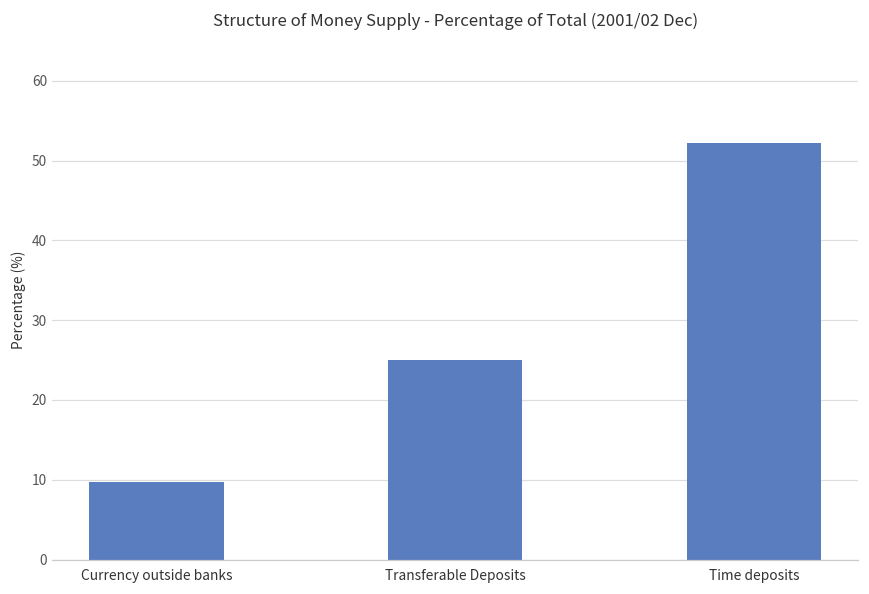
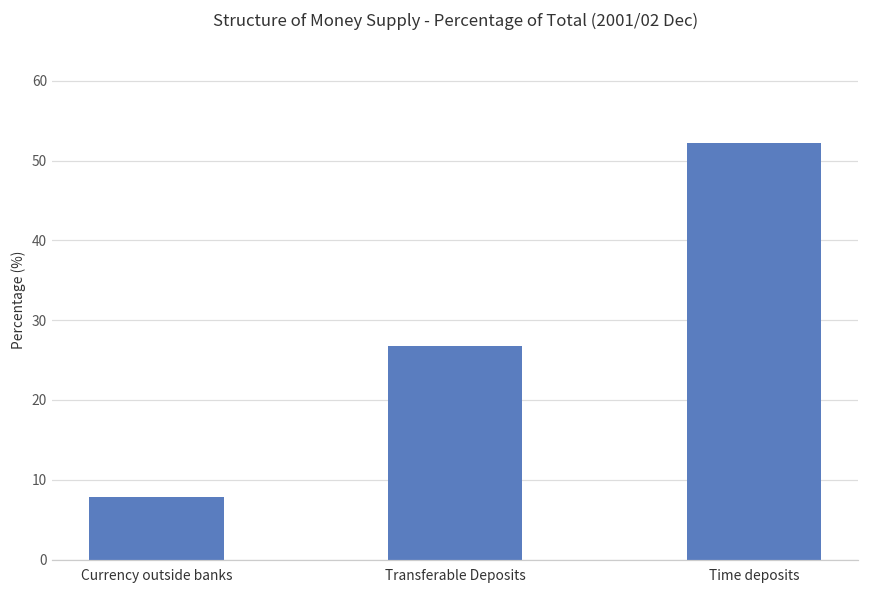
Currency outside banks: 10 -> 8
Transferable Deposits: 25 -> 27
